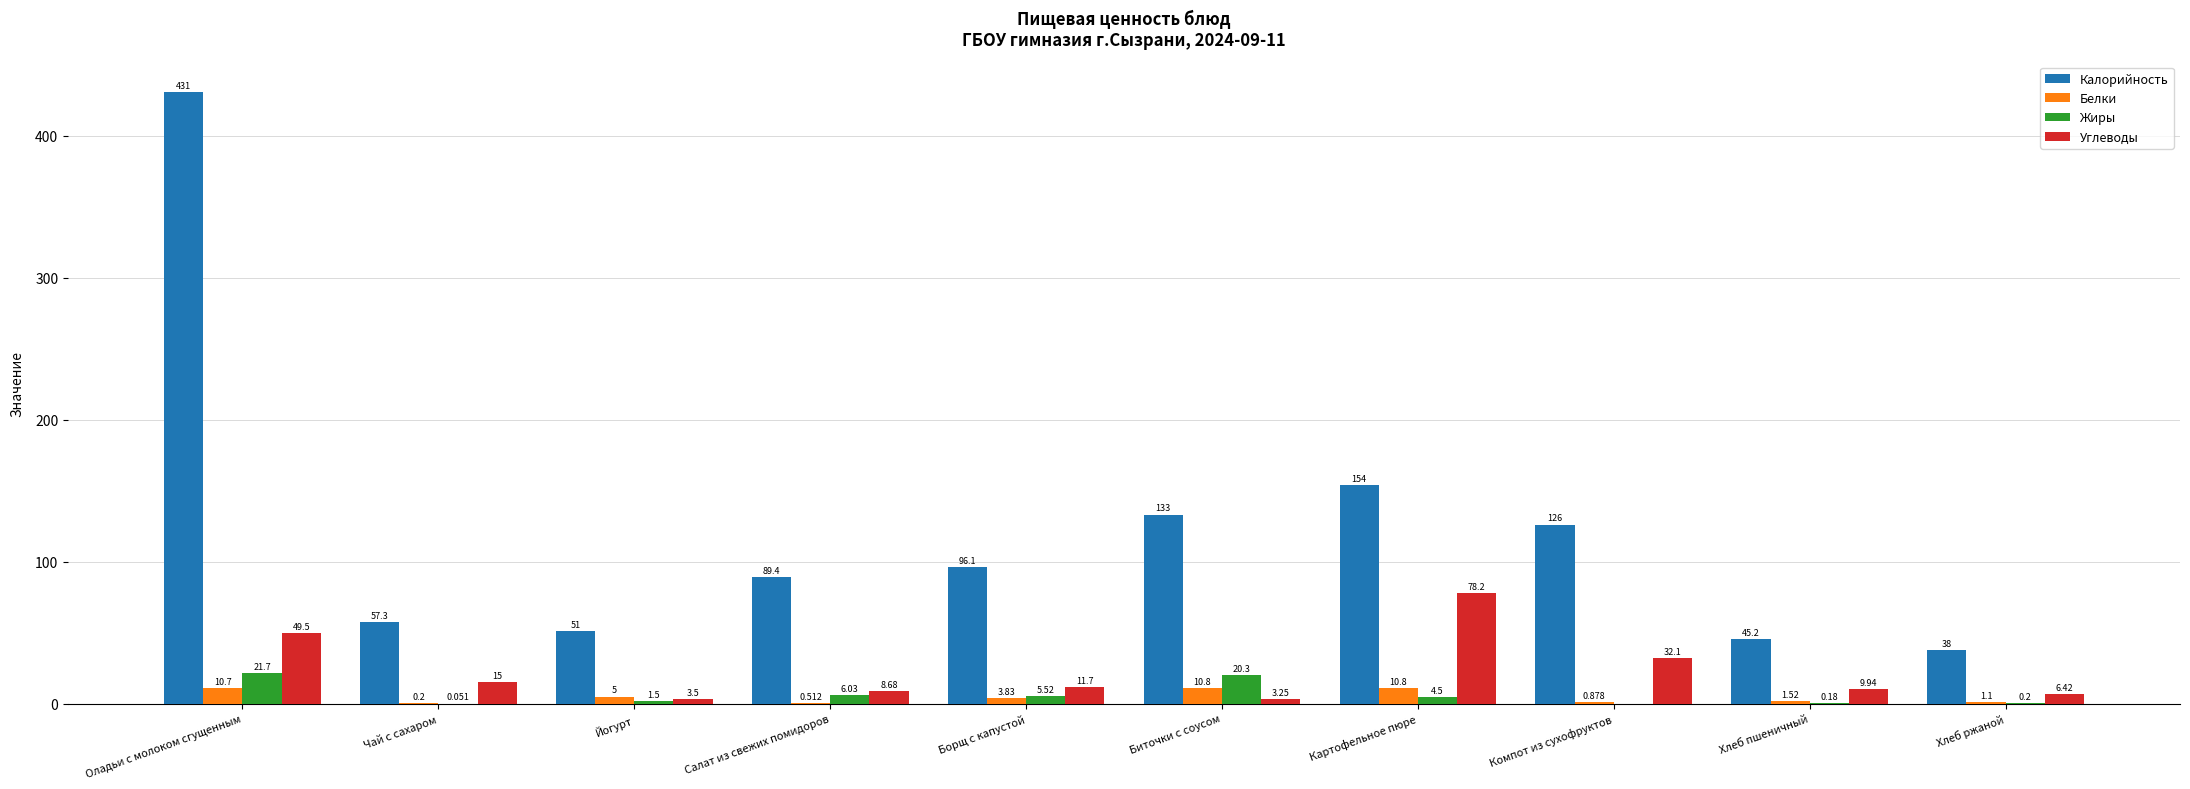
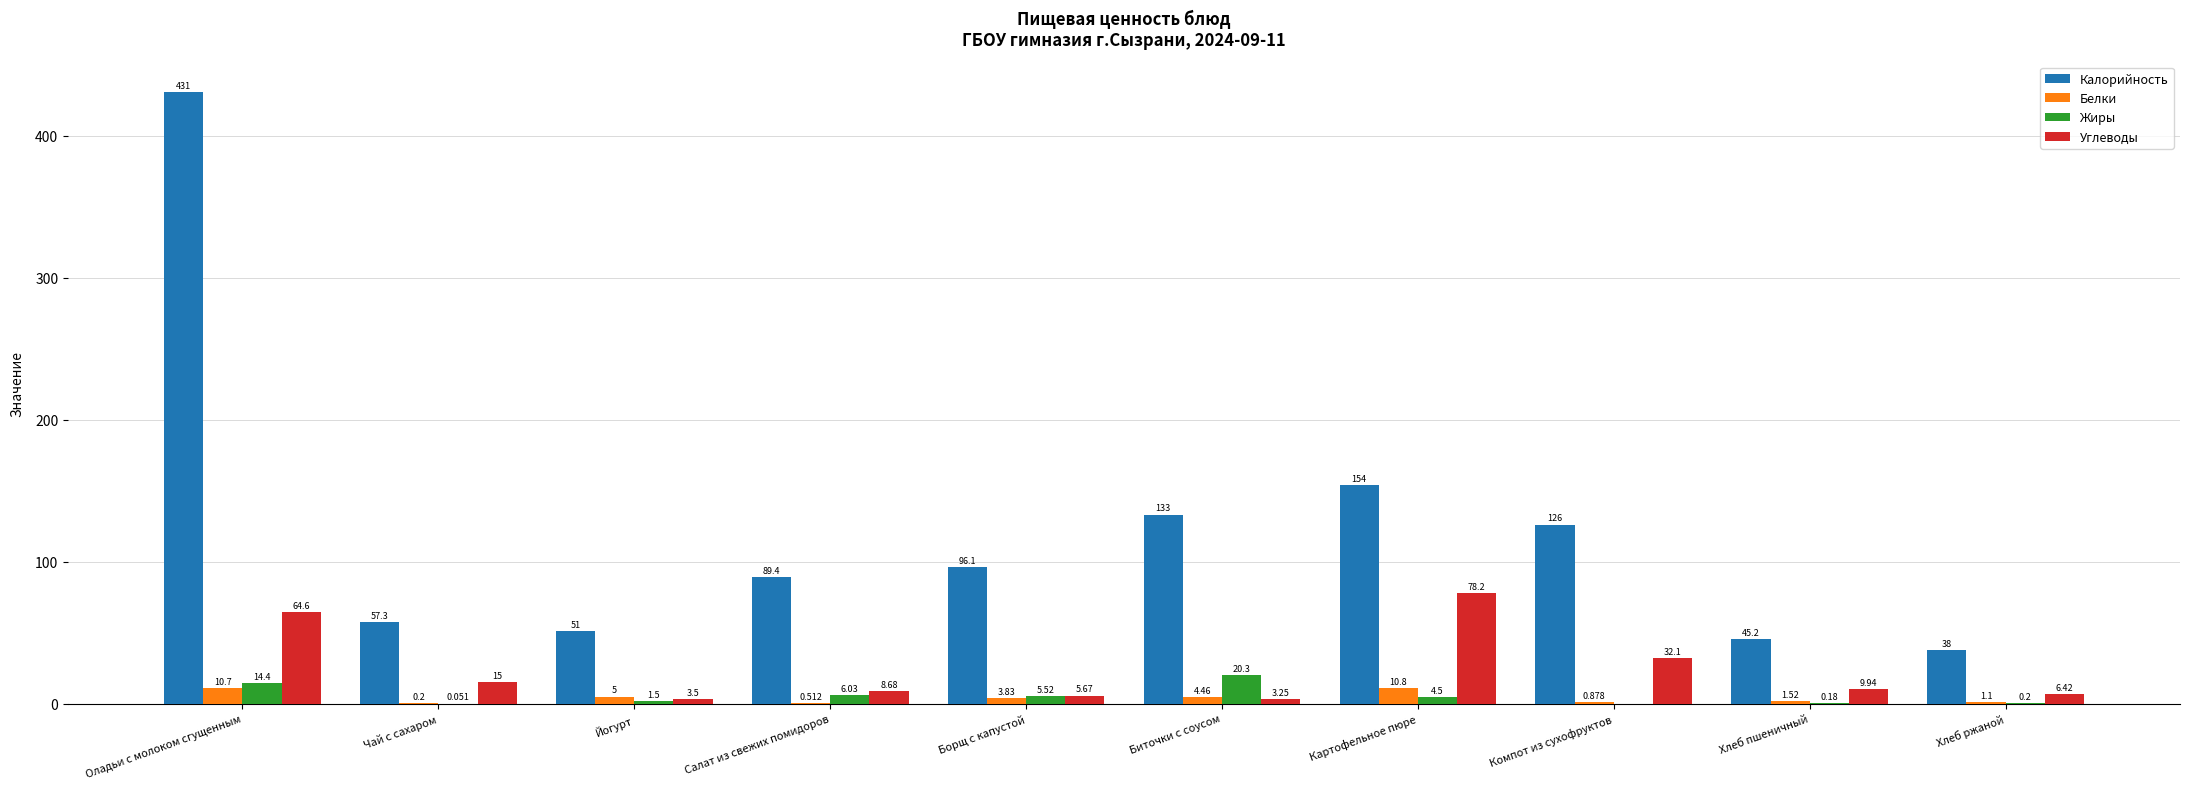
Жиры, Оладьи с молоком сгущенным: 21.7 -> 14.4
Углеводы, Оладьи с молоком сгущенным: 49.5 -> 64.6
Углеводы, Борщ с капустой: 11.7 -> 5.67
Белки, Биточки с соусом: 10.8 -> 4.46
